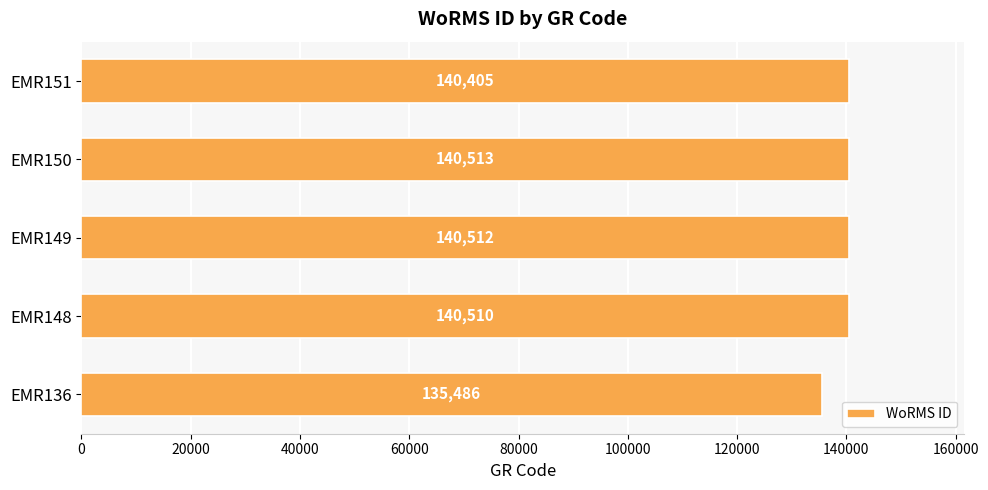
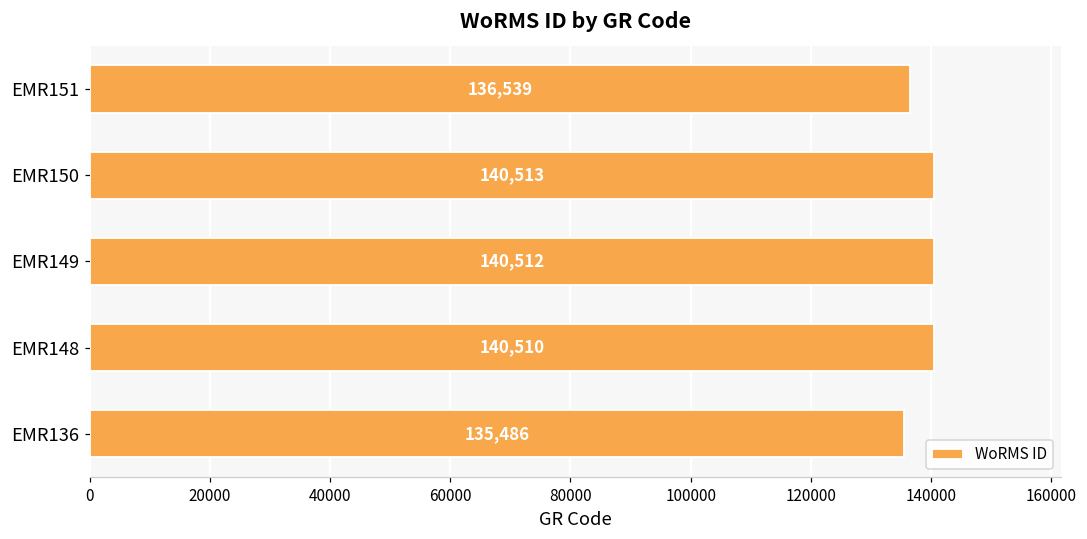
EMR151: 140,405 -> 136,539
